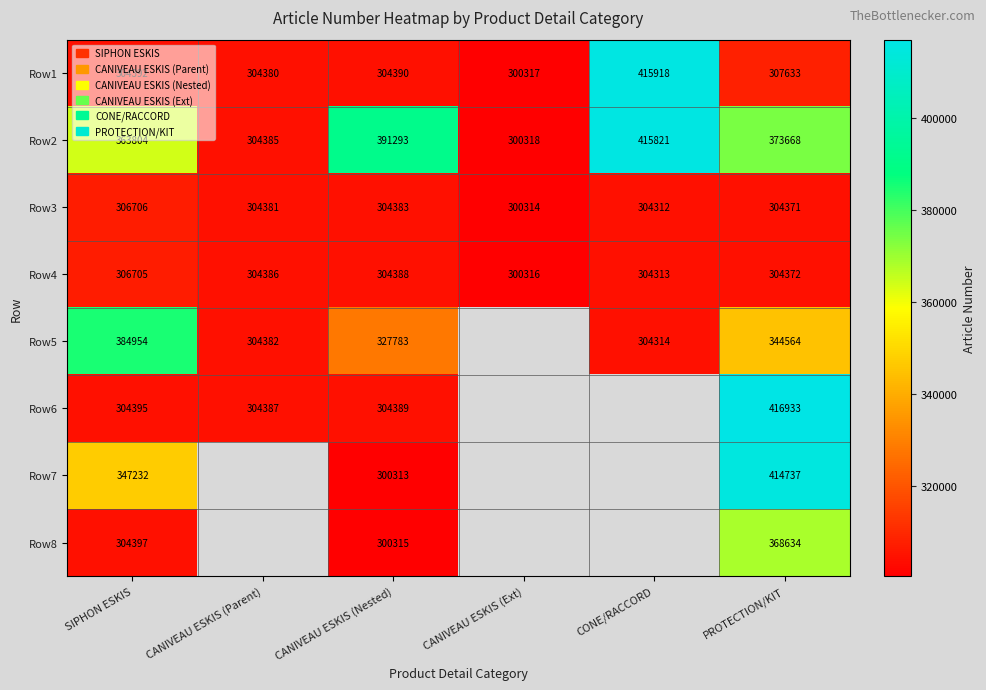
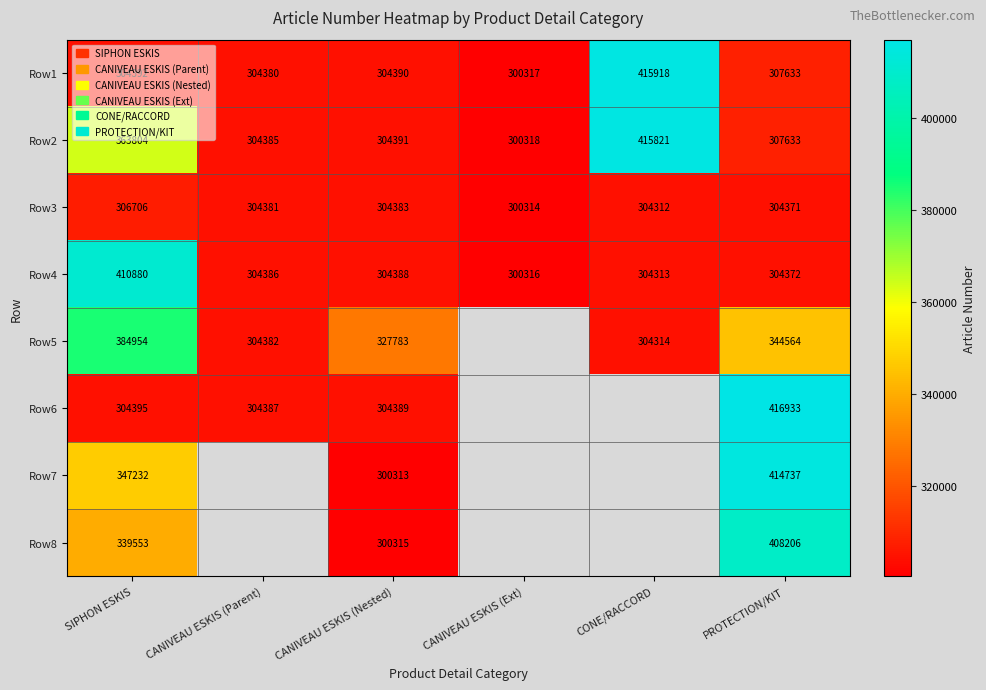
Row2, CANIVEAU ESKIS (Nested): 391293 -> 304391
Row2, PROTECTION/KIT: 373668 -> 307633
Row4, SIPHON ESKIS: 306705 -> 410880
Row8, SIPHON ESKIS: 304397 -> 339553
Row8, PROTECTION/KIT: 368634 -> 408206
